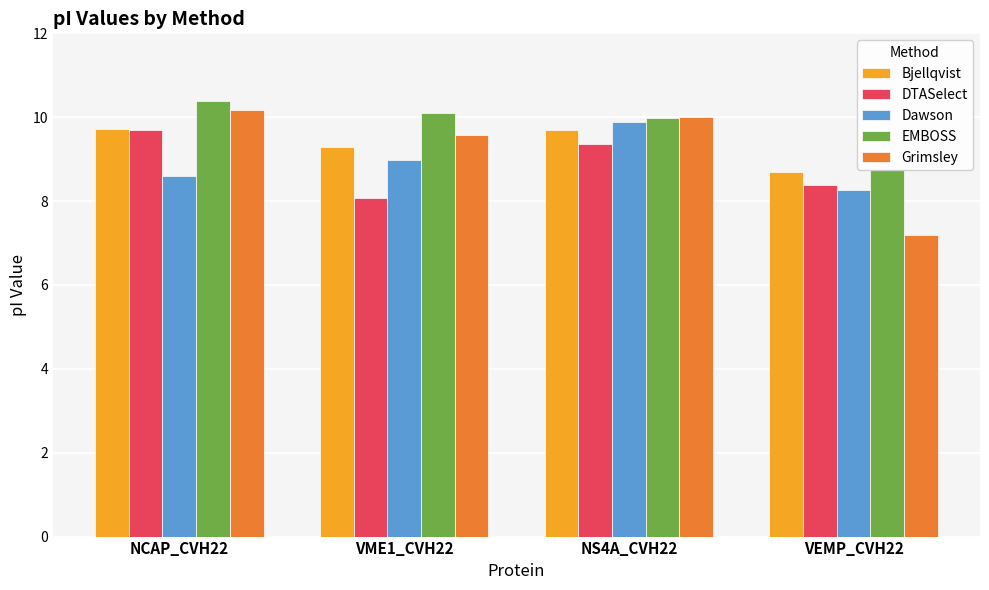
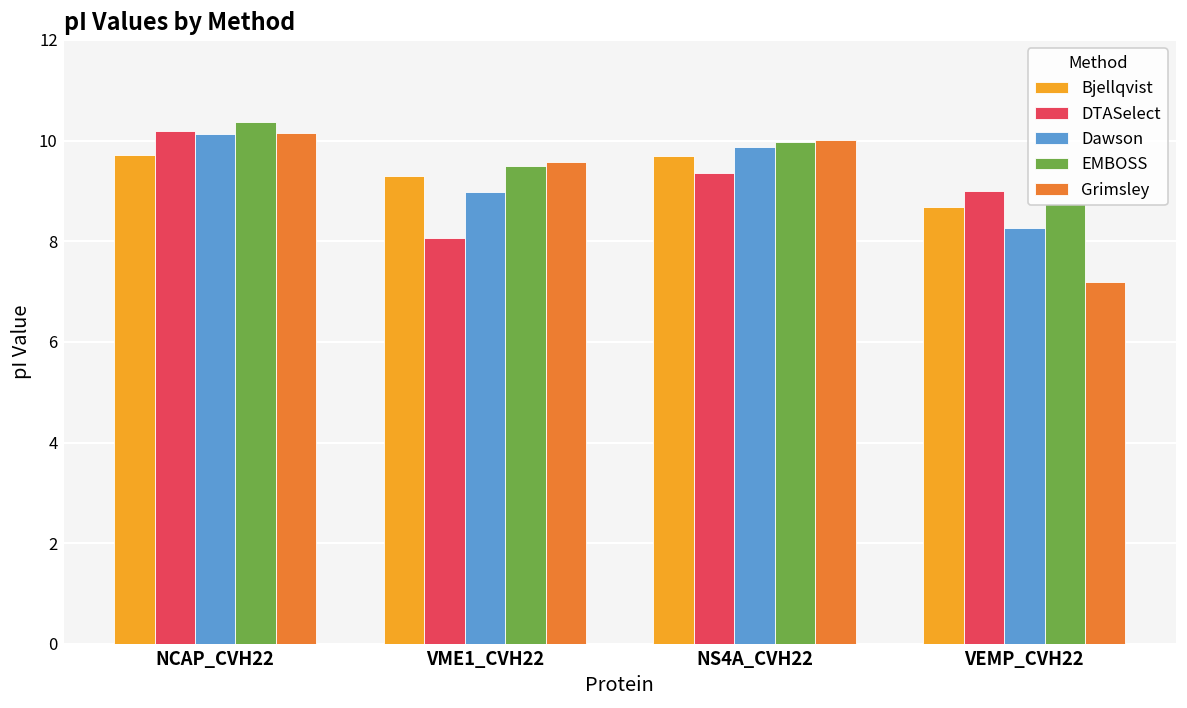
DTASelect, NCAP_CVH22: 9.7 -> 10.2
Dawson, NCAP_CVH22: 8.6 -> 10.1
EMBOSS, VME1_CVH22: 10.1 -> 9.5
DTASelect, VEMP_CVH22: 8.4 -> 9.0
